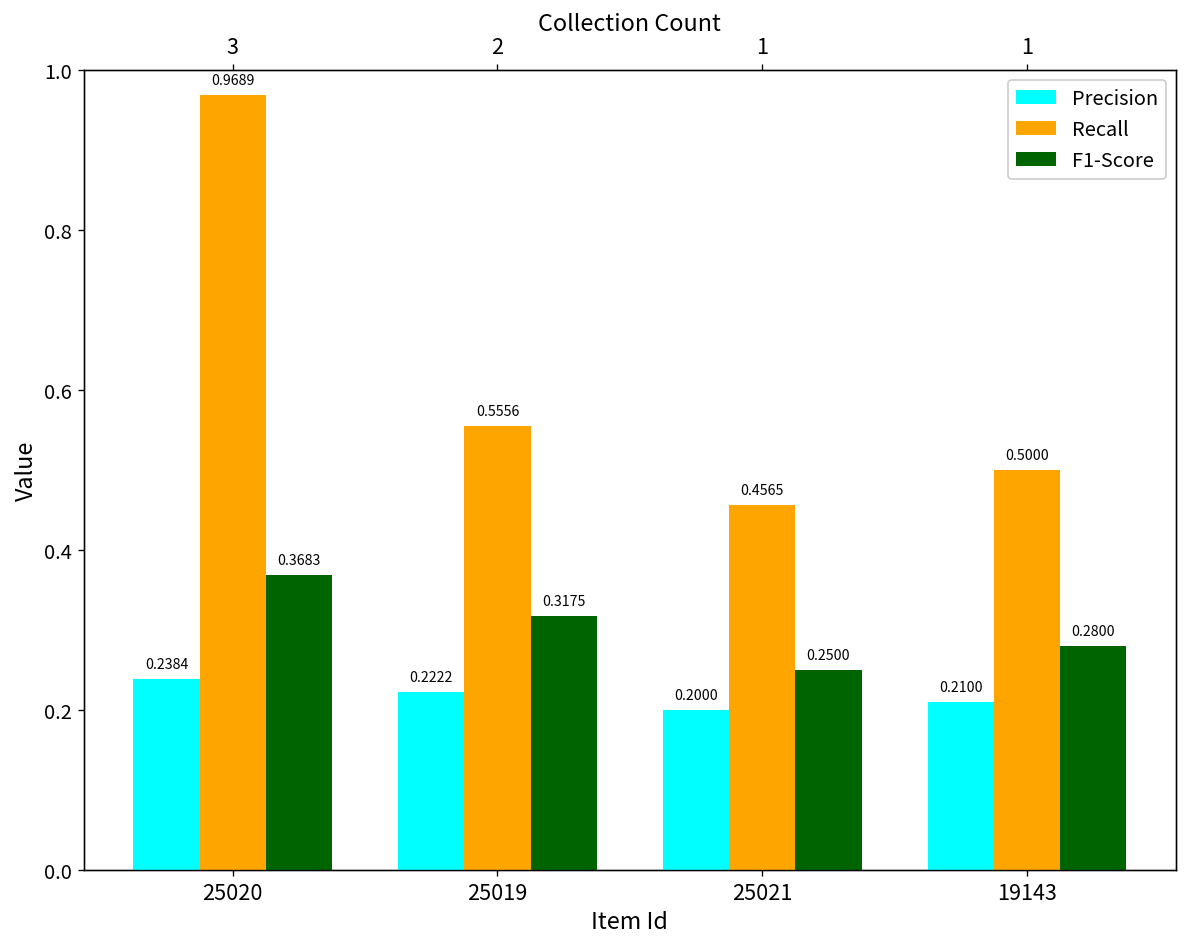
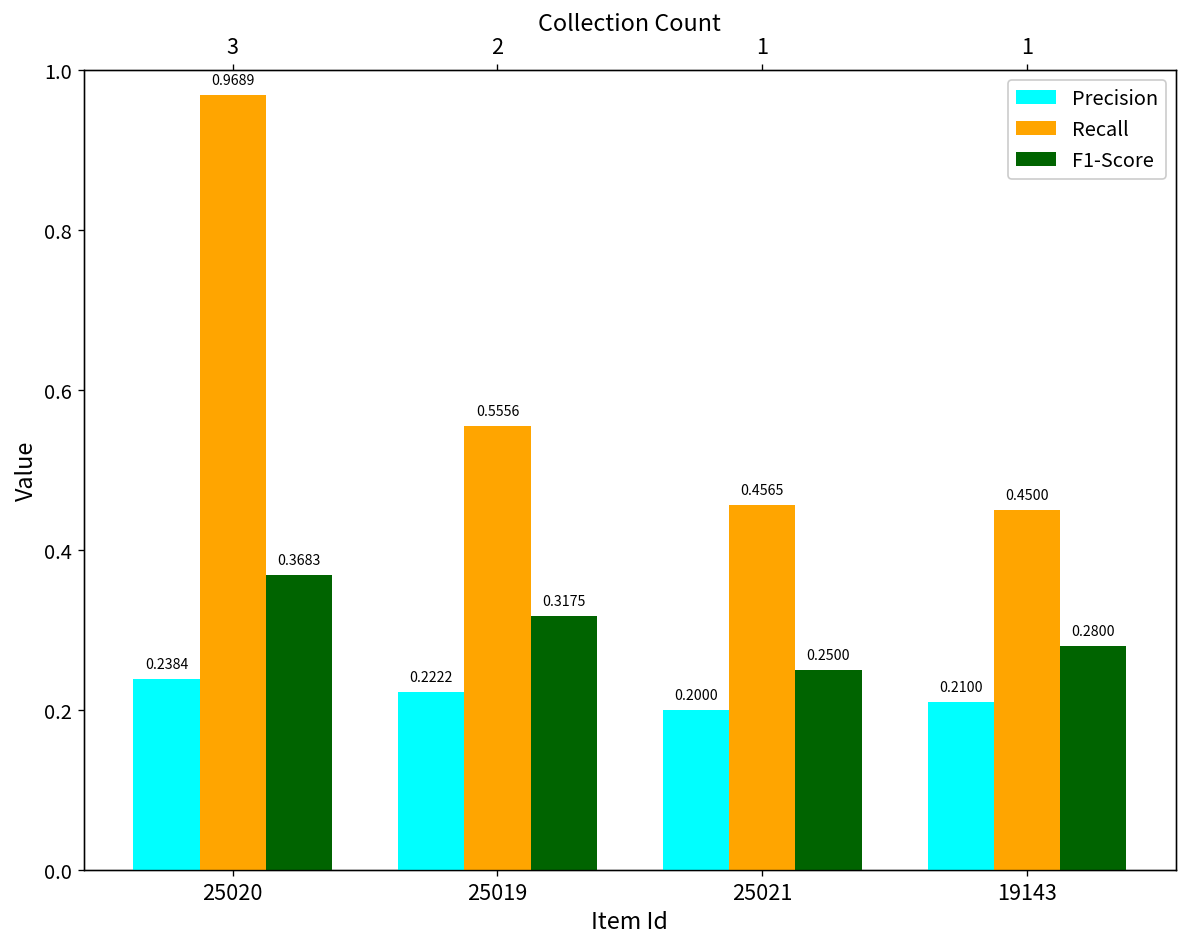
Recall, 19143: 0.5000 -> 0.4500
